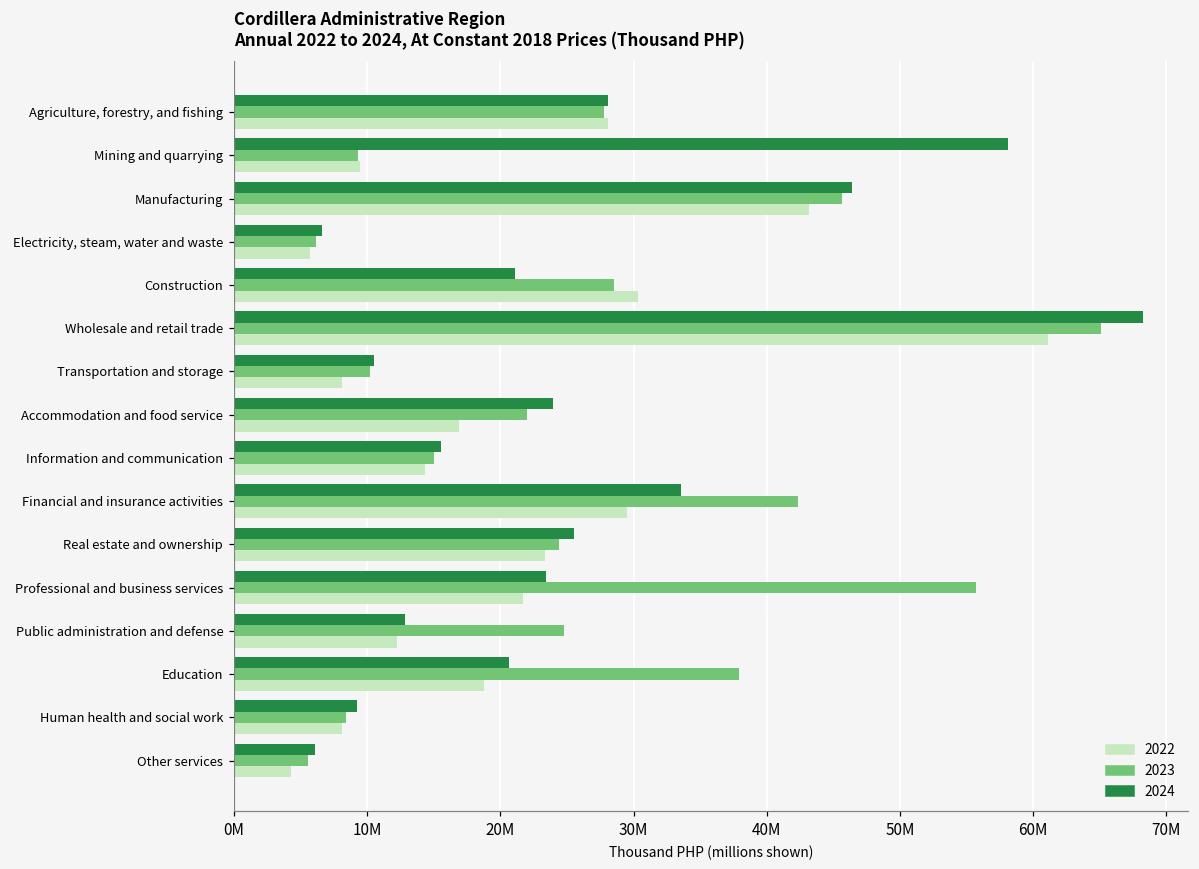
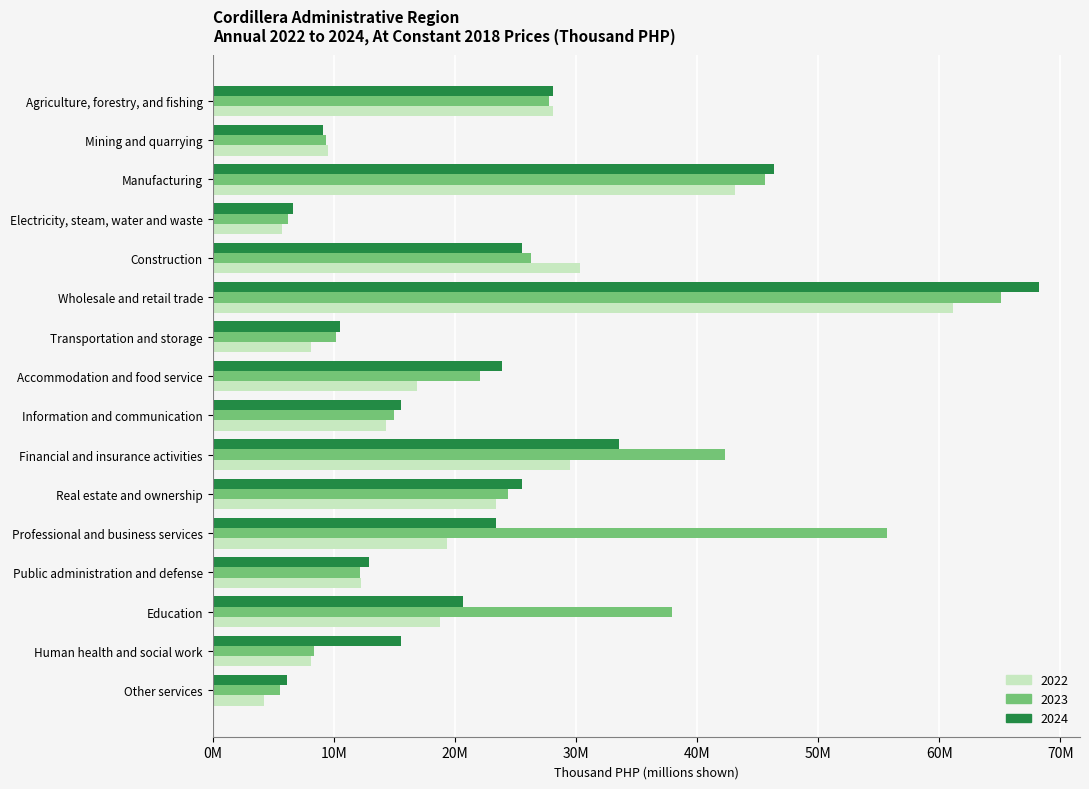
2024, Mining and quarrying: 58100000 -> 9100000
2024, Construction: 21100000 -> 25500000
2023, Construction: 28600000 -> 26300000
2022, Professional and business services: 21700000 -> 19400000
2023, Public administration and defense: 24800000 -> 12200000
2024, Human health and social work: 9200000 -> 15500000
